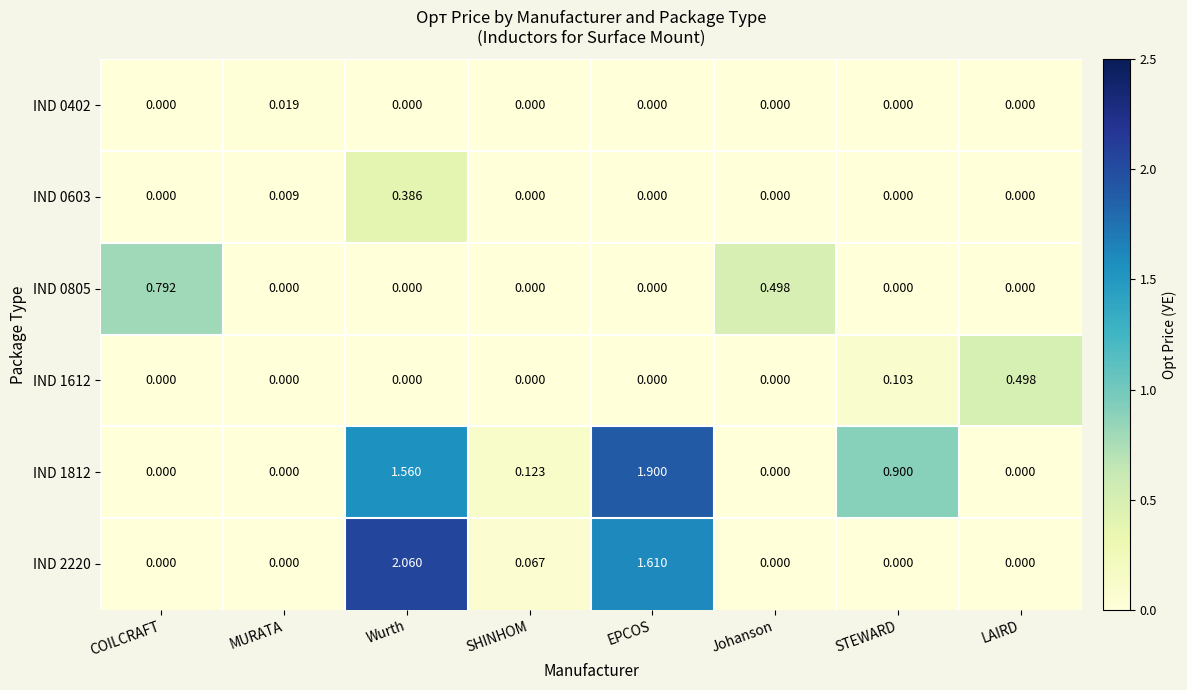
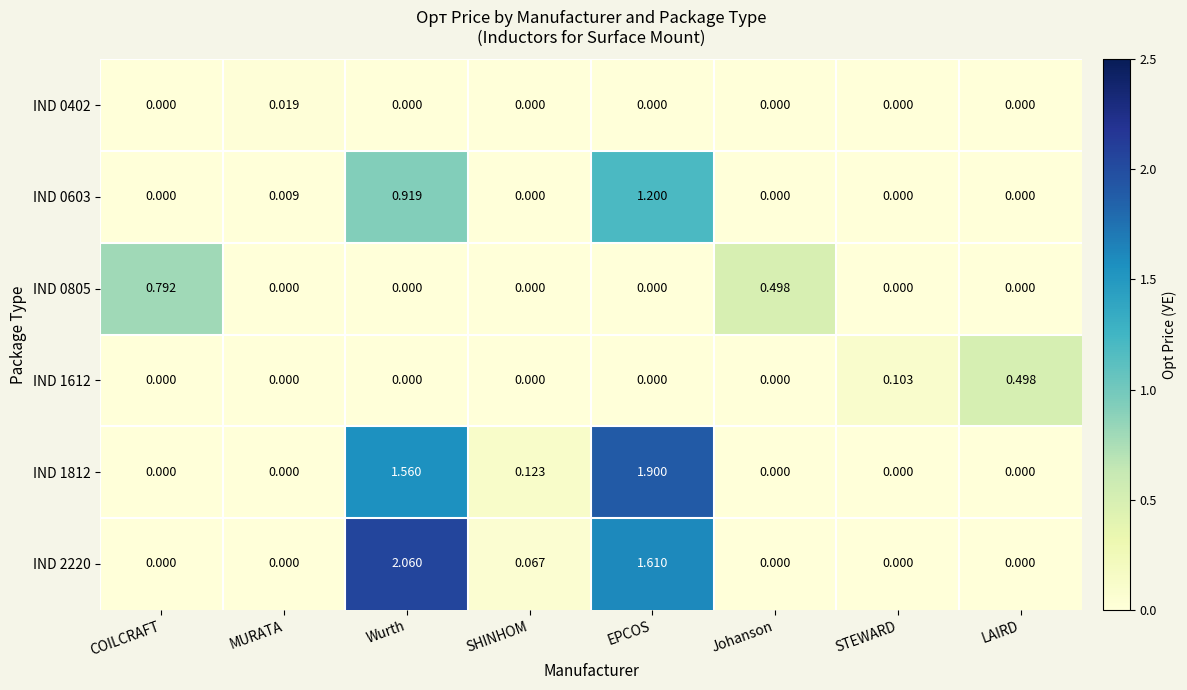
IND 0603, Wurth: 0.386 -> 0.919
IND 0603, EPCOS: 0.000 -> 1.200
IND 1812, STEWARD: 0.900 -> 0.000
